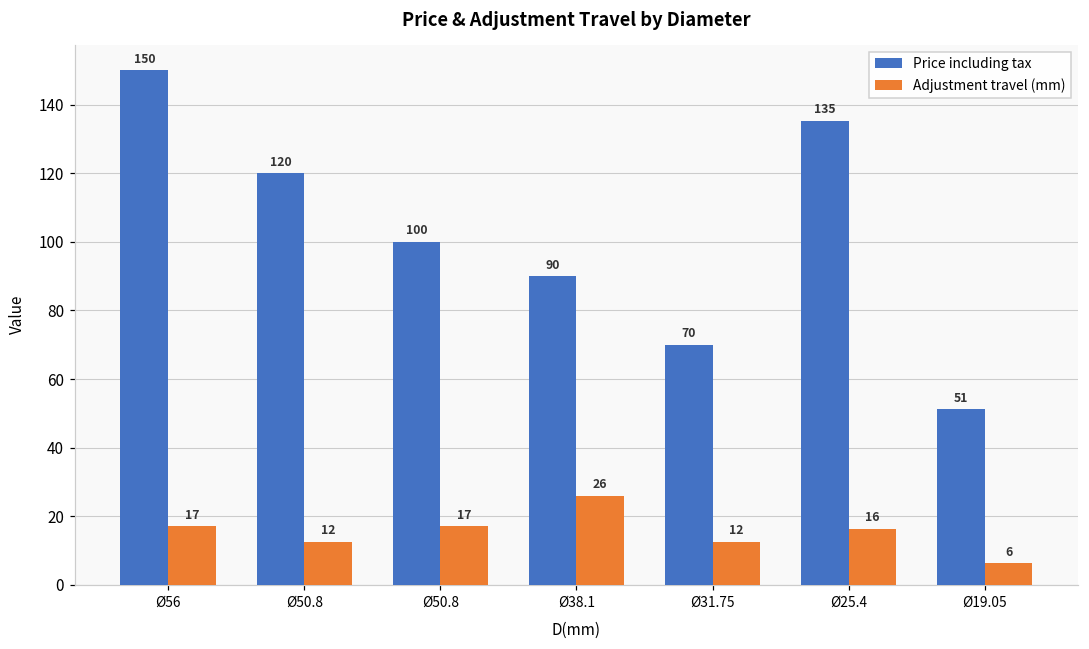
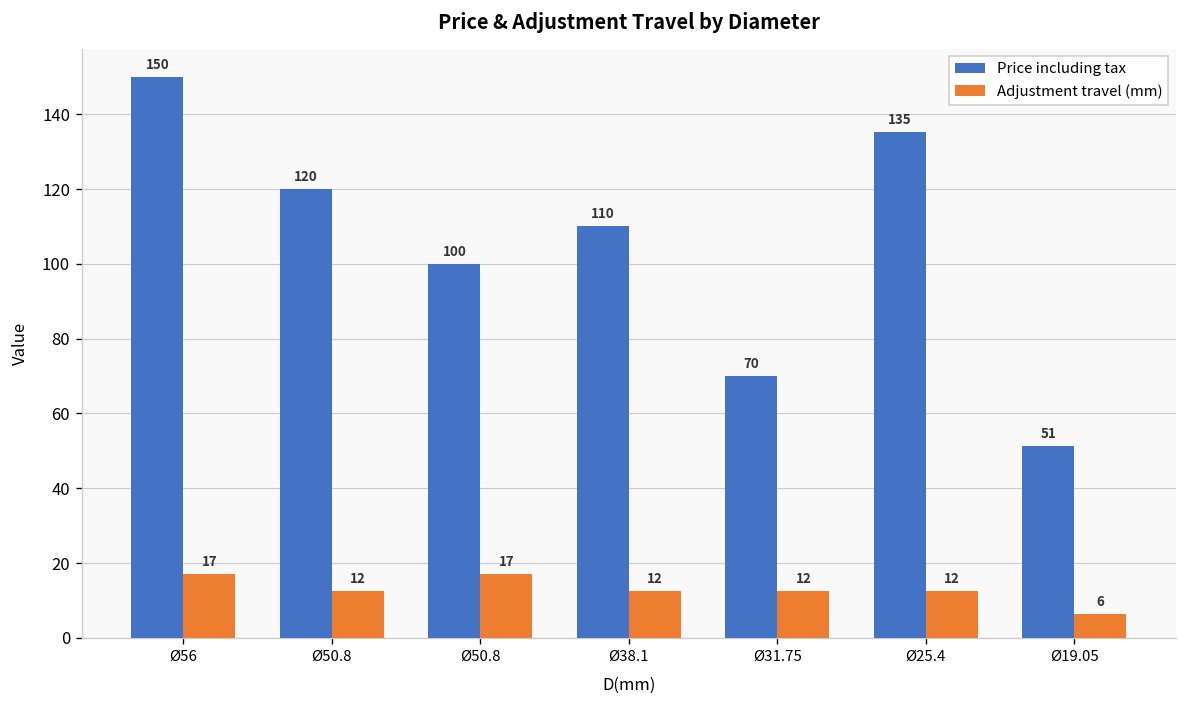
Price including tax, Ø38.1: 90 -> 110
Adjustment travel (mm), Ø38.1: 26 -> 12
Adjustment travel (mm), Ø25.4: 16 -> 12
